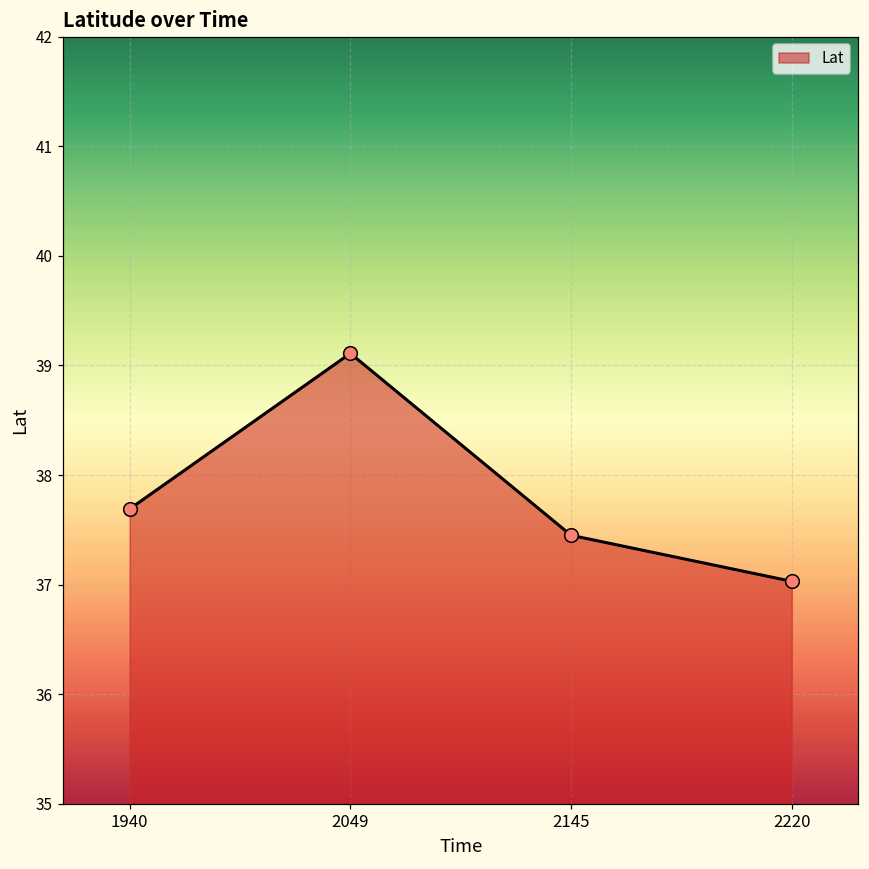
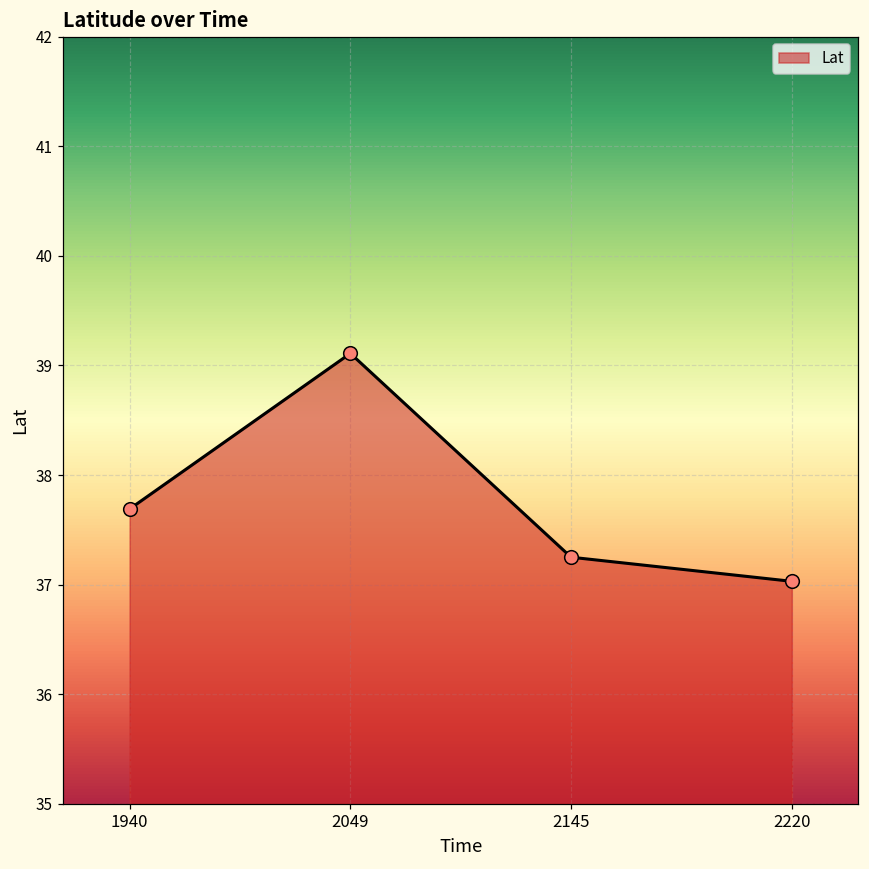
2145: 37.5 -> 37.3
